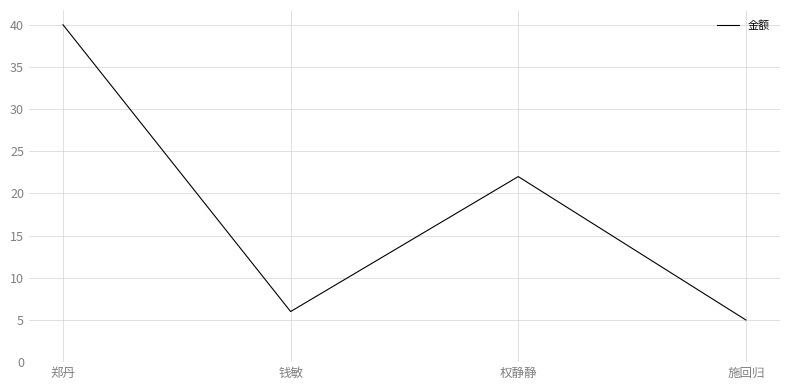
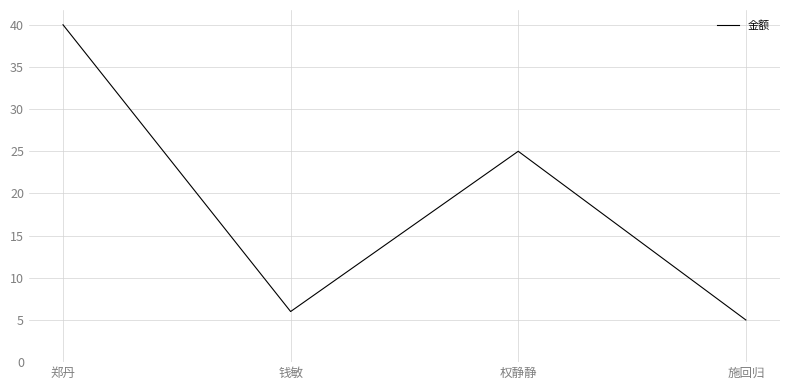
权静静: 22 -> 25
